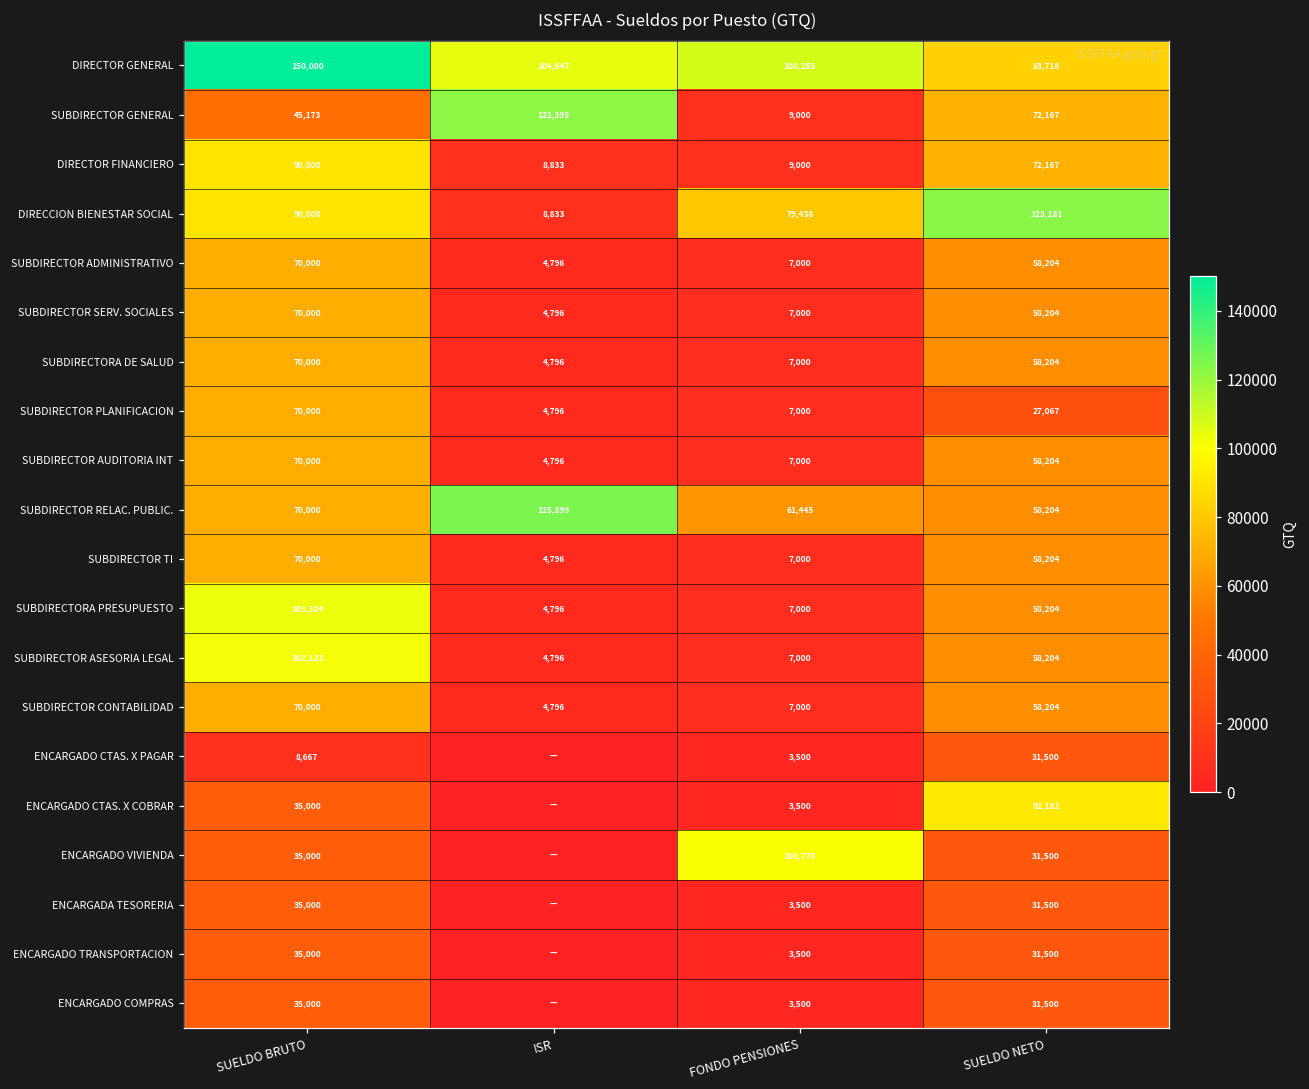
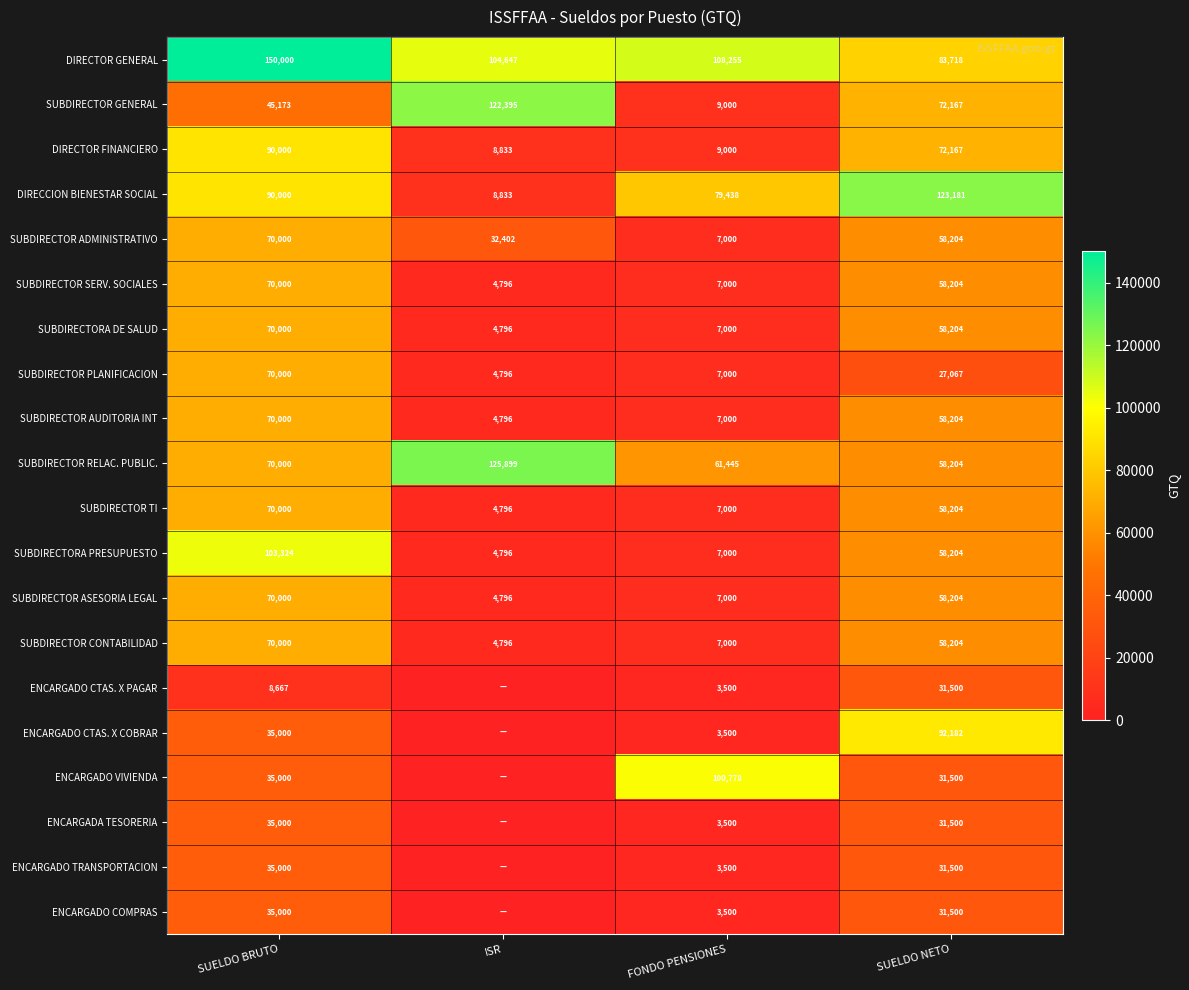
SUBDIRECTOR ADMINISTRATIVO, ISR: 4,796 -> 32,402
SUBDIRECTOR ASESORIA LEGAL, SUELDO BRUTO: 102,123 -> 70,000
